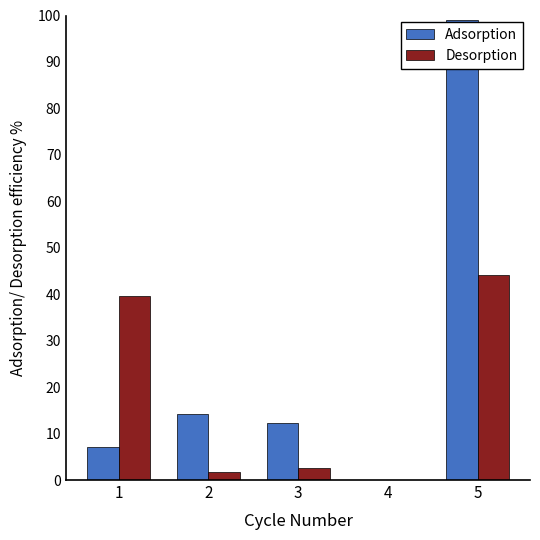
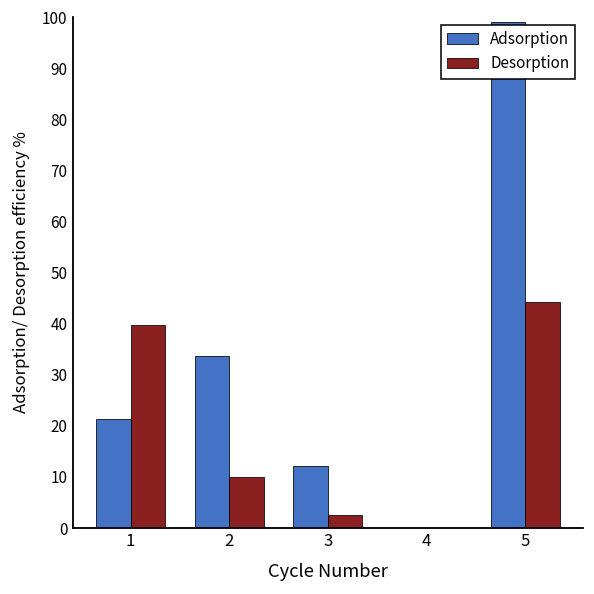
Adsorption, 1: 7 -> 21
Adsorption, 2: 14 -> 34
Desorption, 2: 2 -> 10
